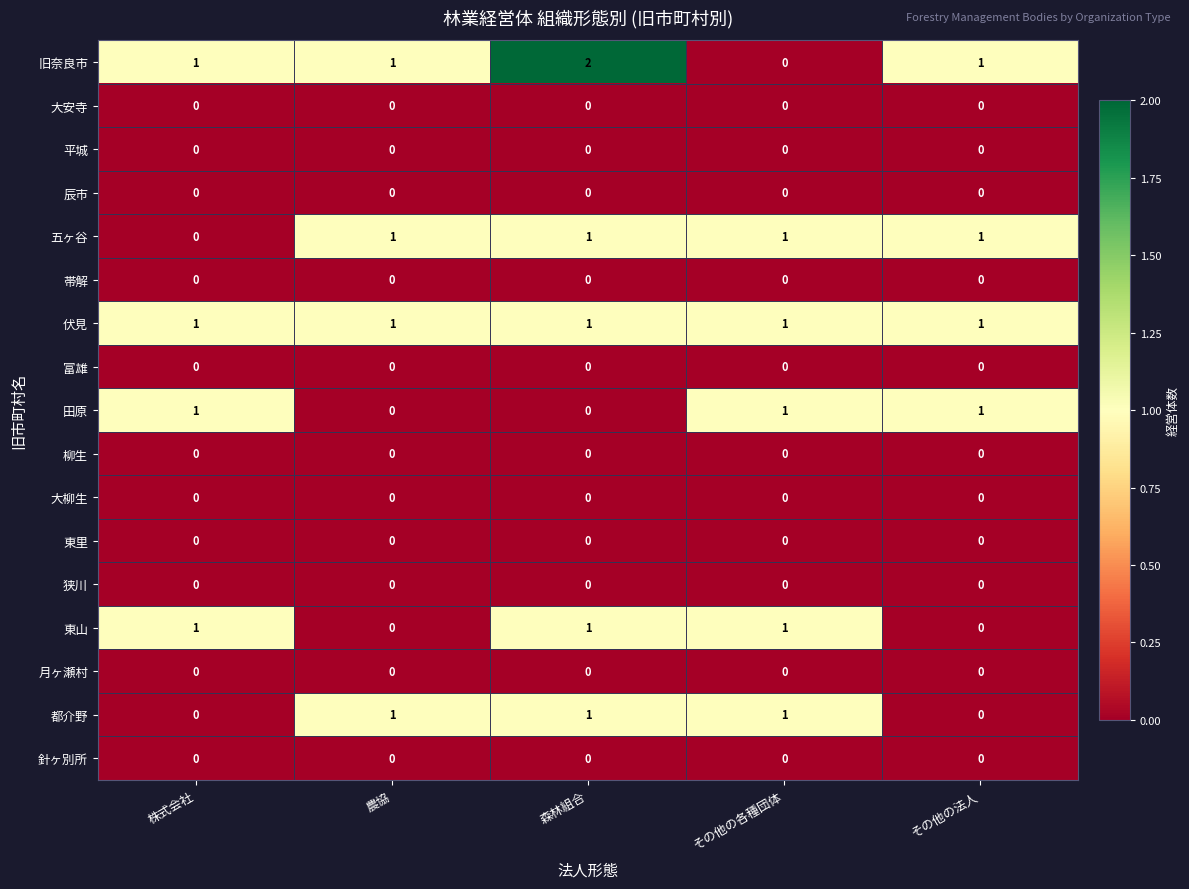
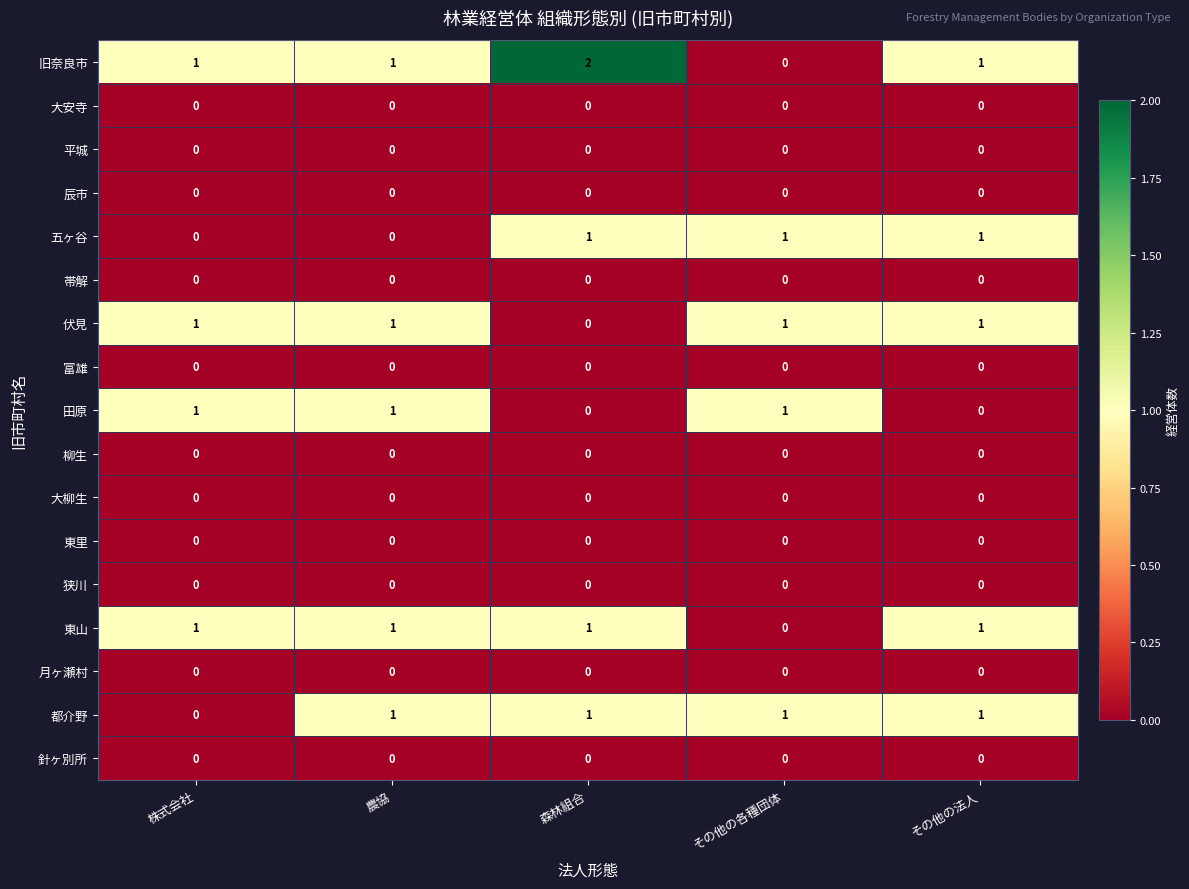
五ヶ谷, 農協: 1 -> 0
伏見, 森林組合: 1 -> 0
田原, 農協: 0 -> 1
田原, その他の法人: 1 -> 0
東山, 農協: 0 -> 1
東山, その他の各種団体: 1 -> 0
東山, その他の法人: 0 -> 1
都介野, その他の法人: 0 -> 1
